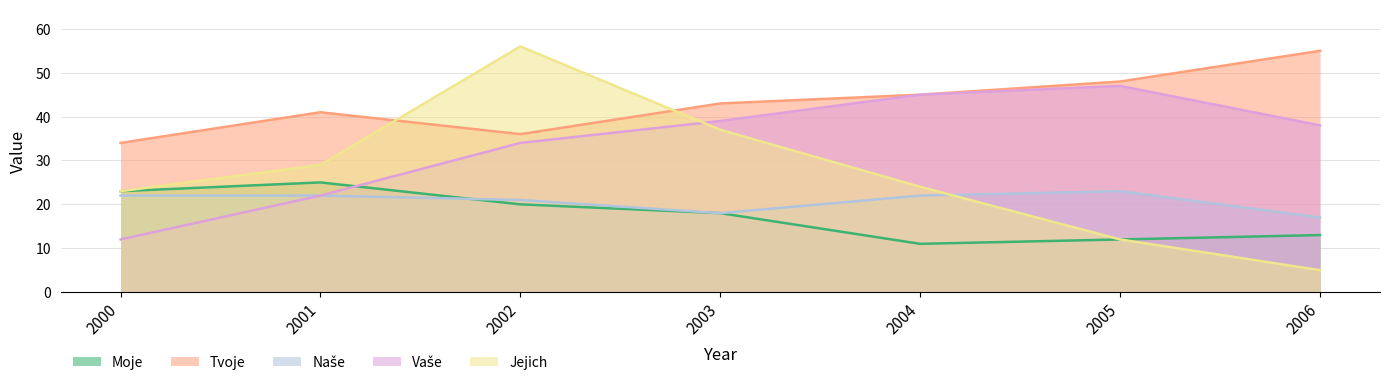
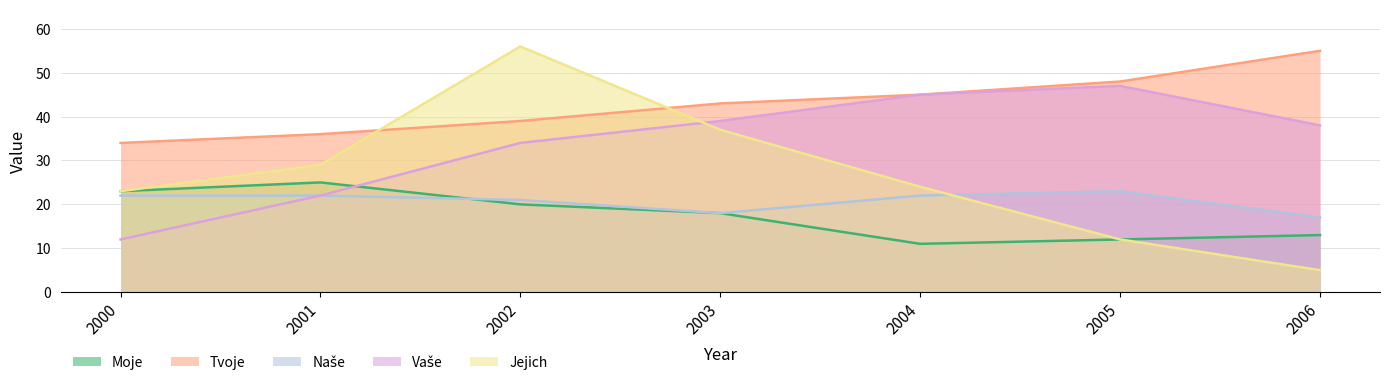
Tvoje, 2001: 41 -> 36
Tvoje, 2002: 36 -> 39
